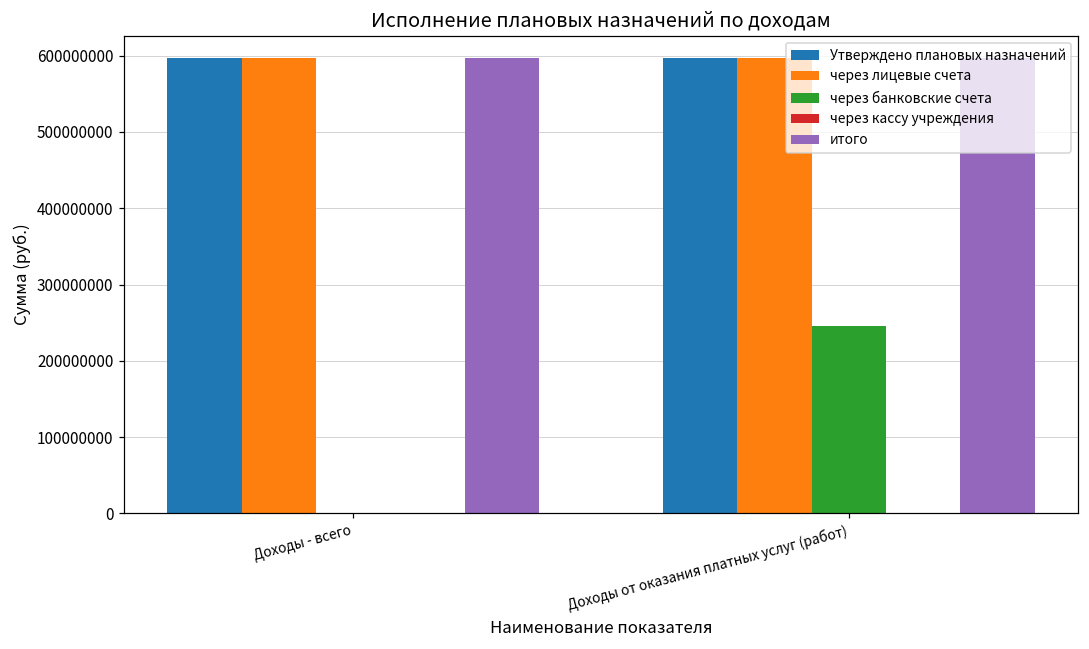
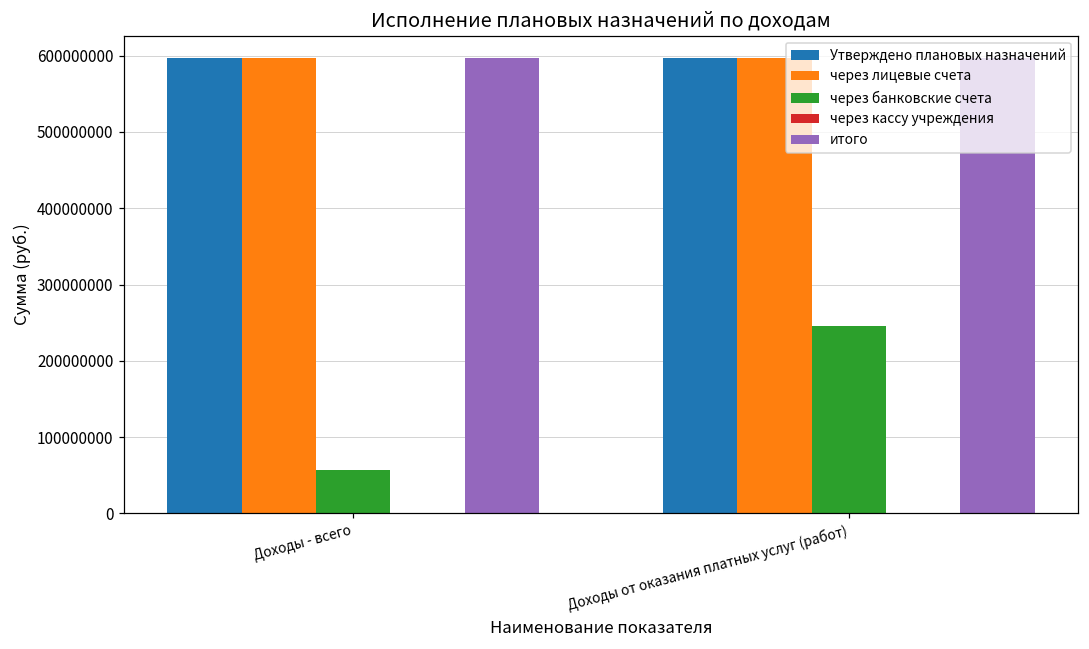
через банковские счета, Доходы - всего: 0 -> 60000000
